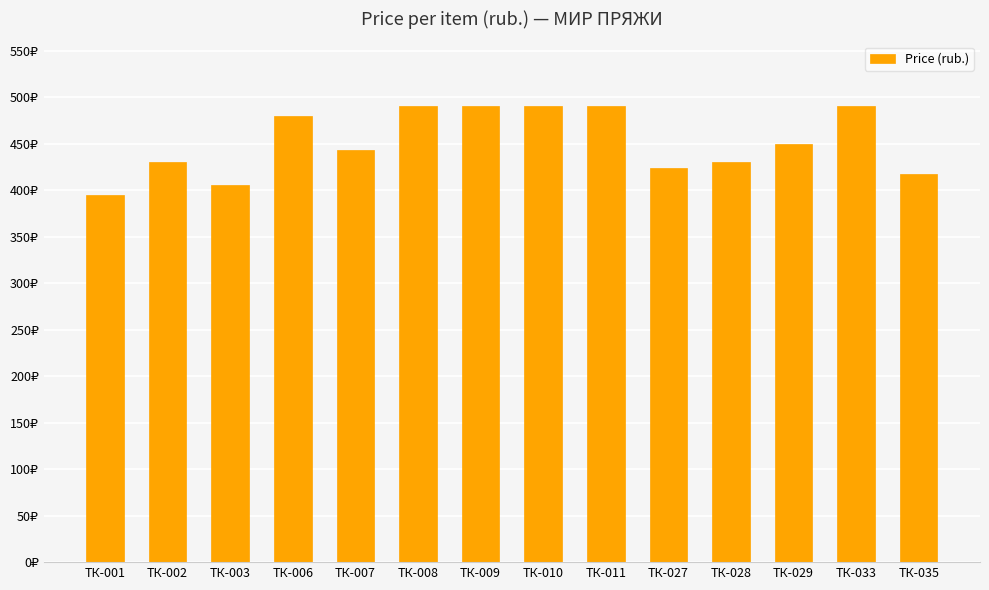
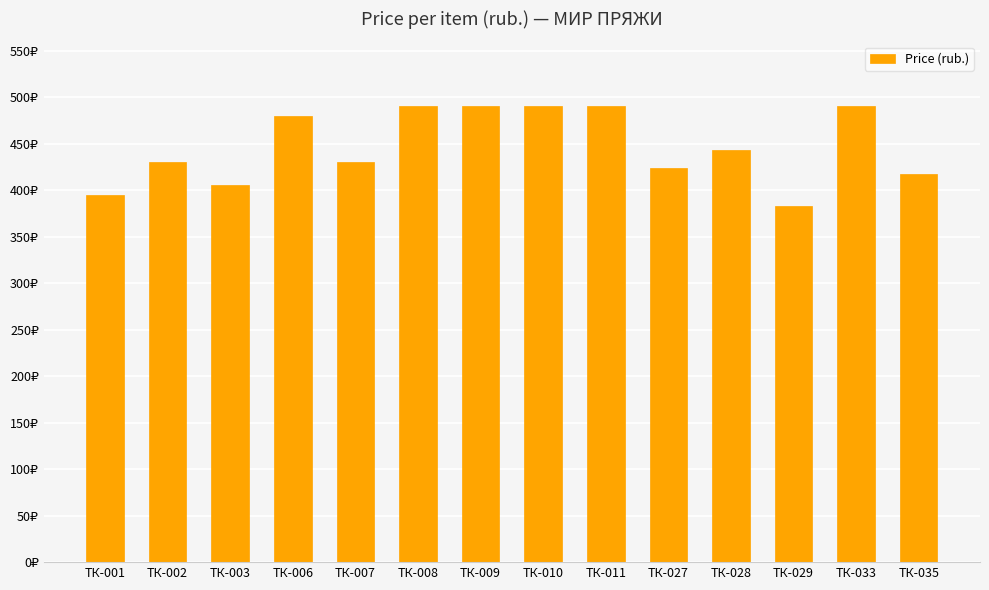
ТК-007: 440₽ -> 430₽
ТК-028: 430₽ -> 440₽
ТК-029: 450₽ -> 380₽
